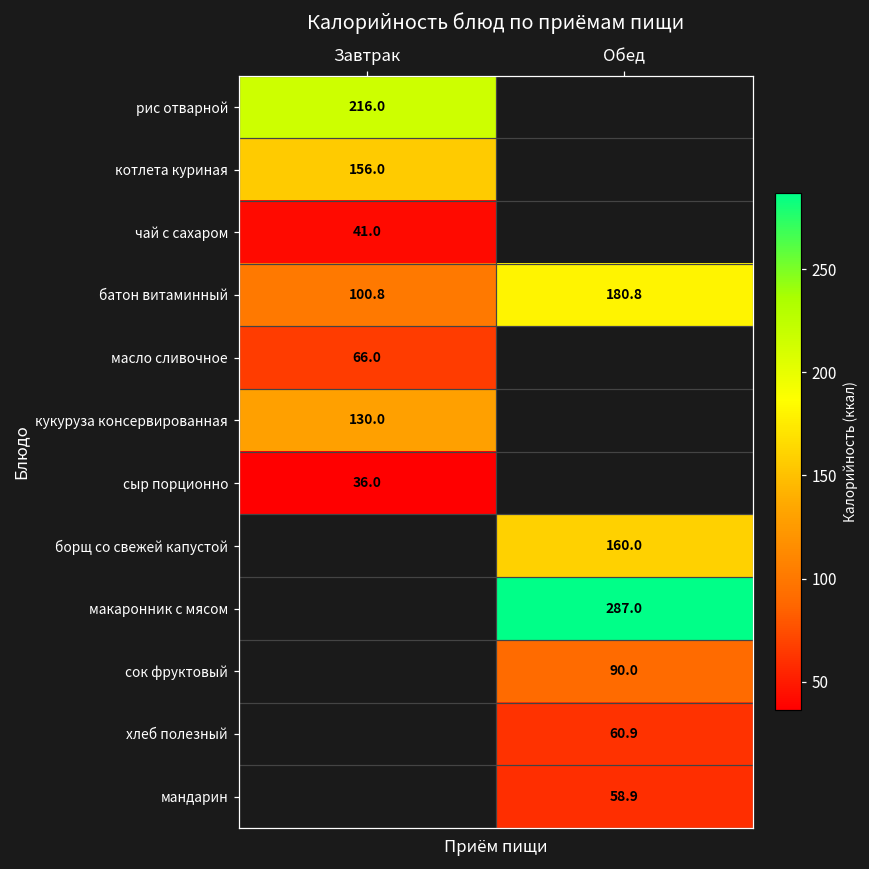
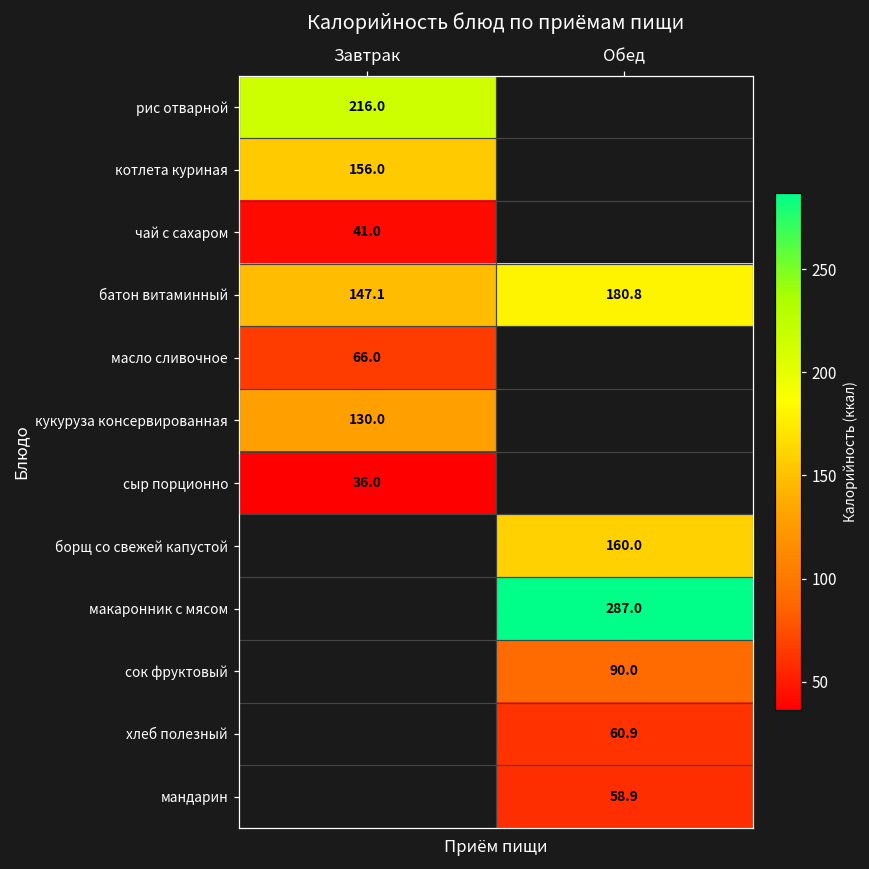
батон витаминный, Завтрак: 100.8 -> 147.1
